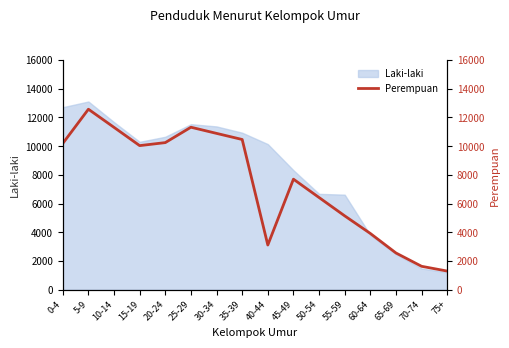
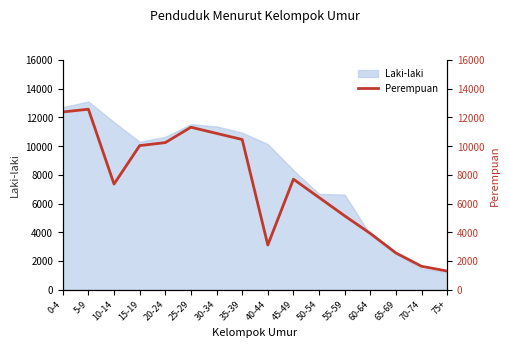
Perempuan, 0-4: 10200 -> 12400
Perempuan, 10-14: 11300 -> 7400
